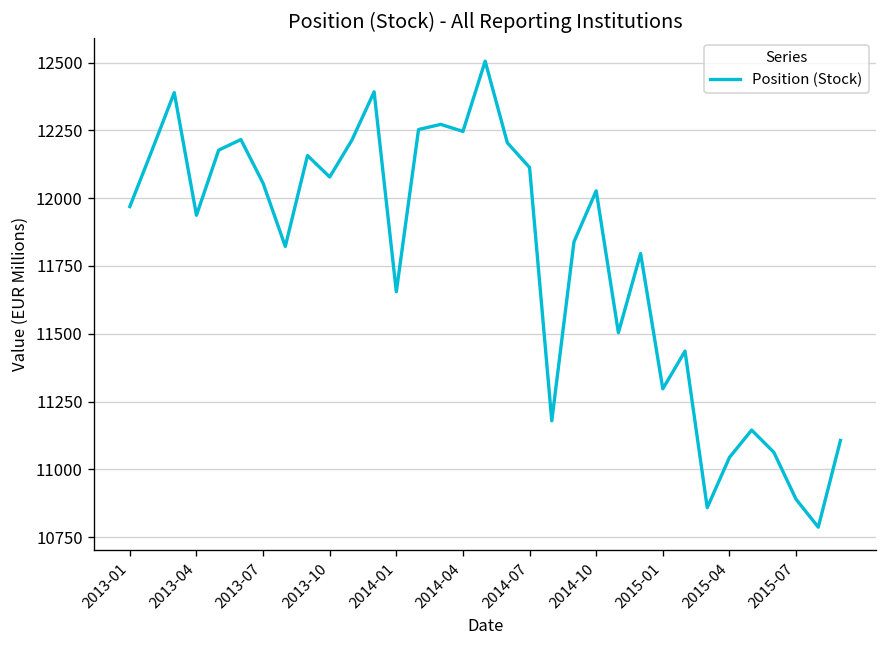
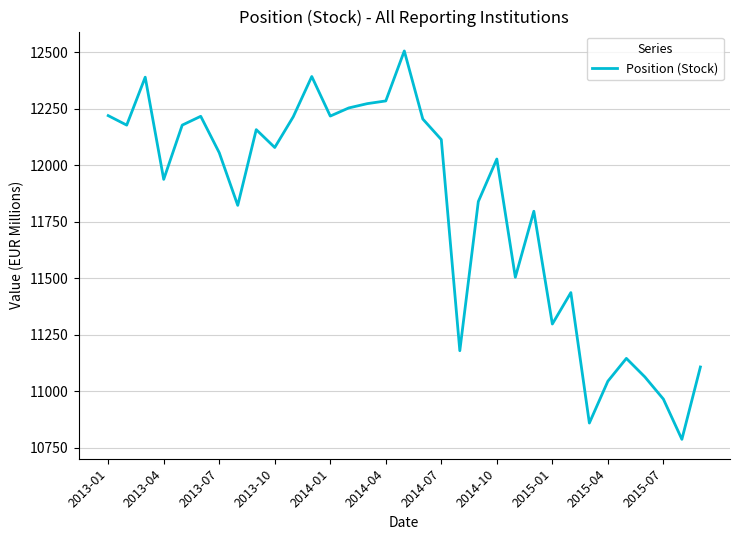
2013-01: 11970 -> 12220
2014-01: 11660 -> 12220
2014-04: 12250 -> 12280
2015-07: 10890 -> 10970
